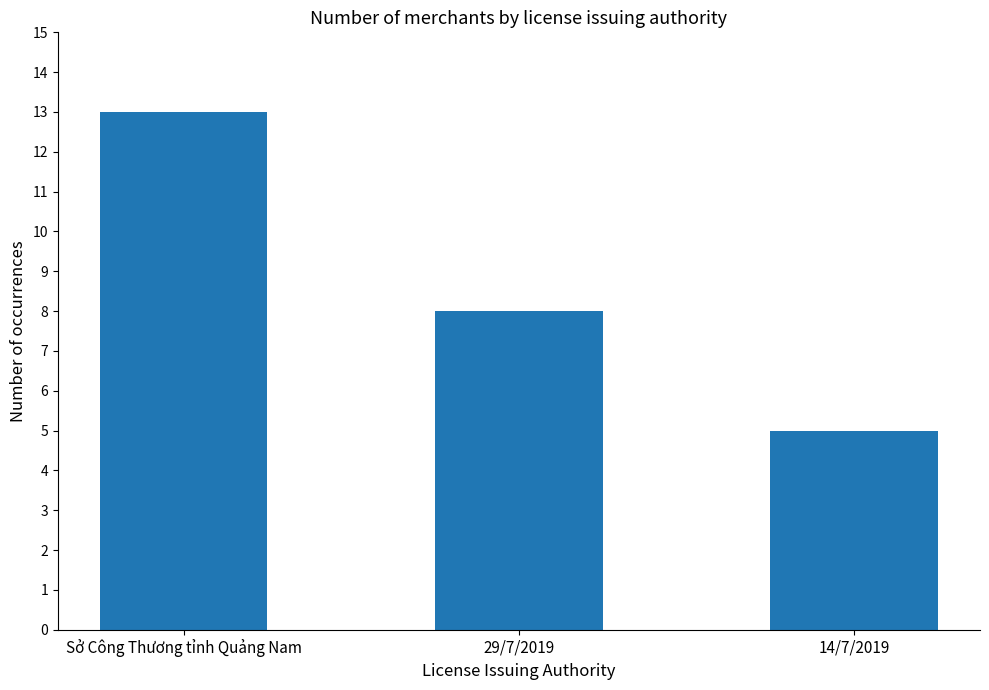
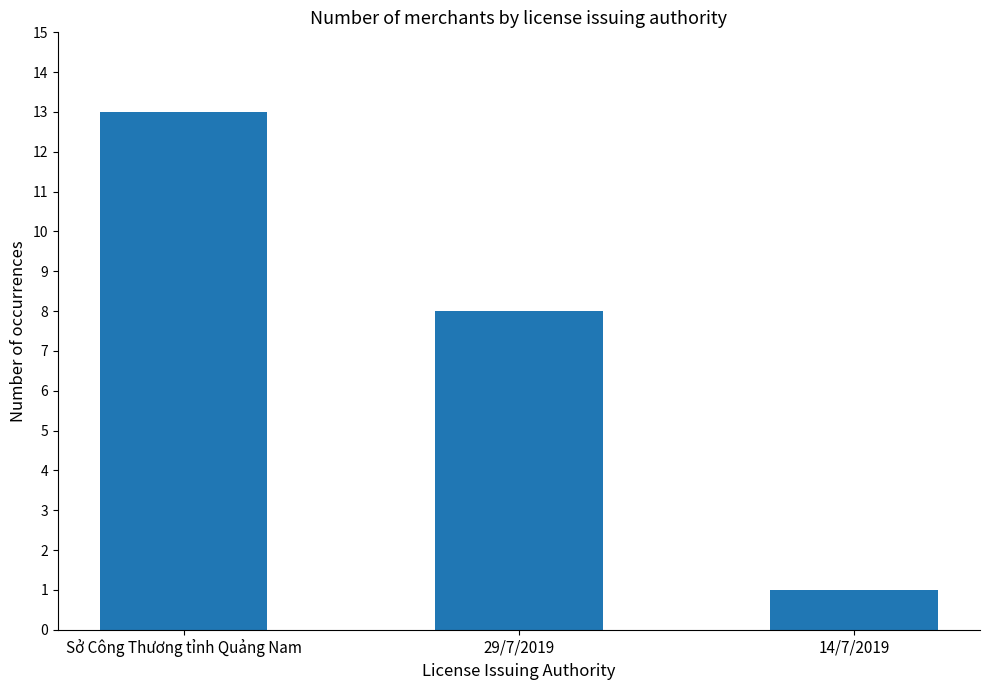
14/7/2019: 5 -> 1
